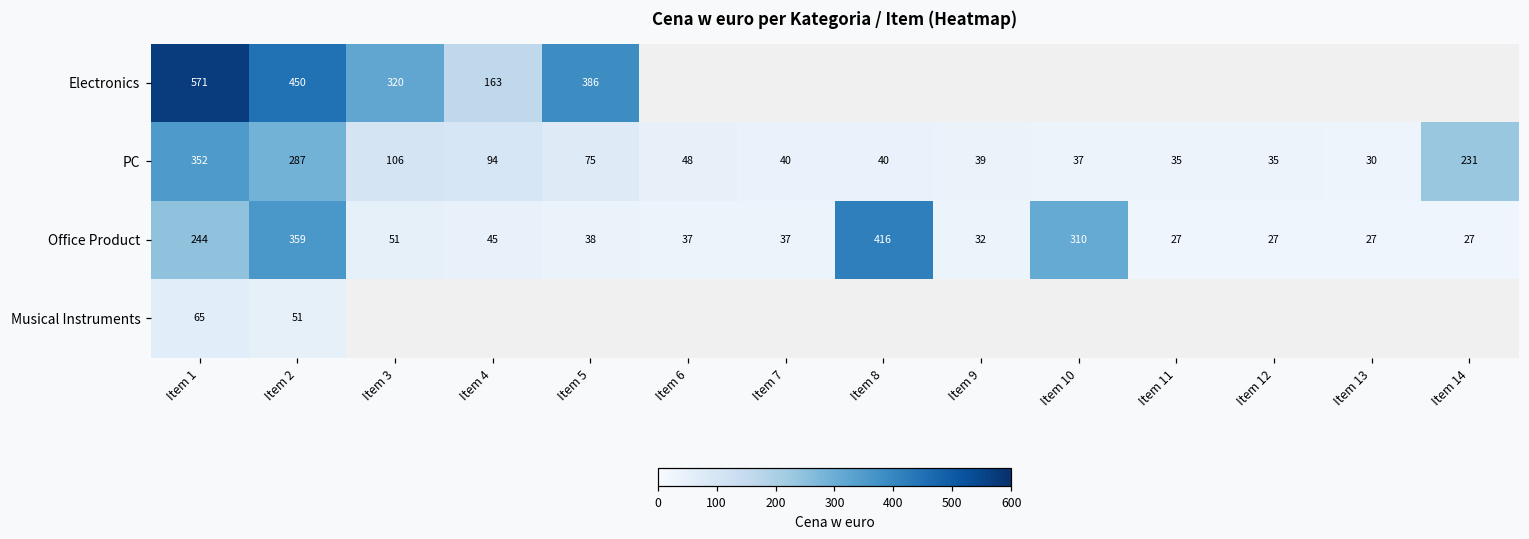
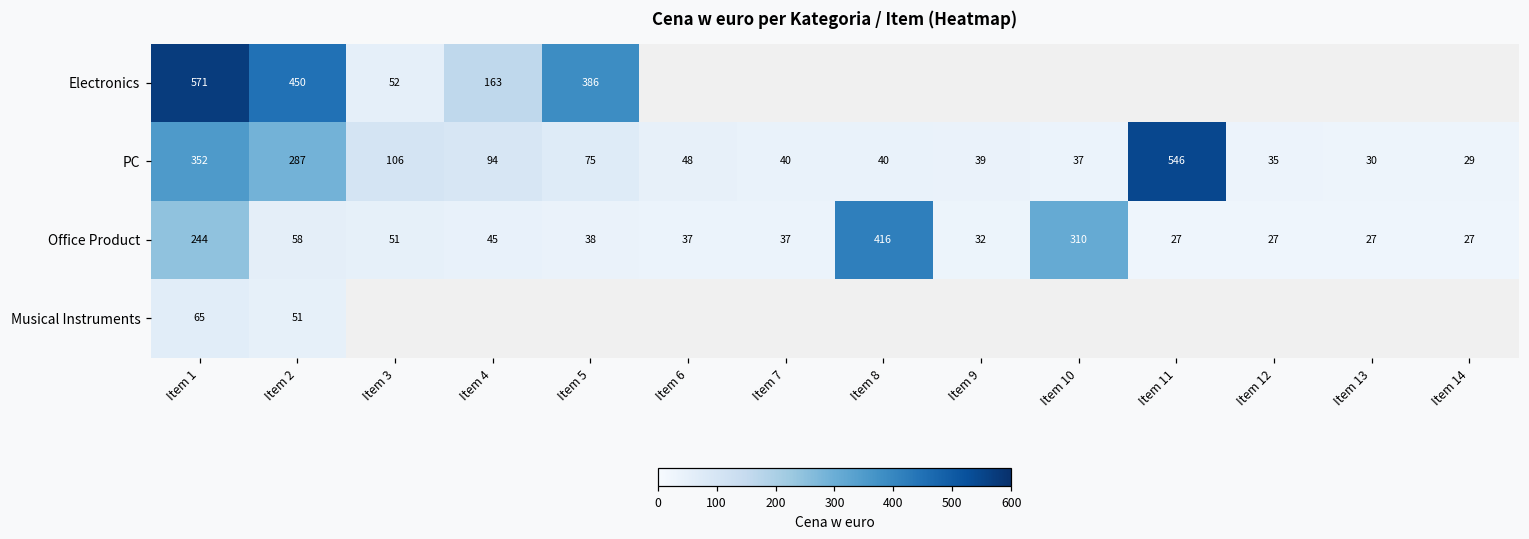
Electronics, Item 3: 320 -> 52
PC, Item 11: 35 -> 546
PC, Item 14: 231 -> 29
Office Product, Item 2: 359 -> 58
